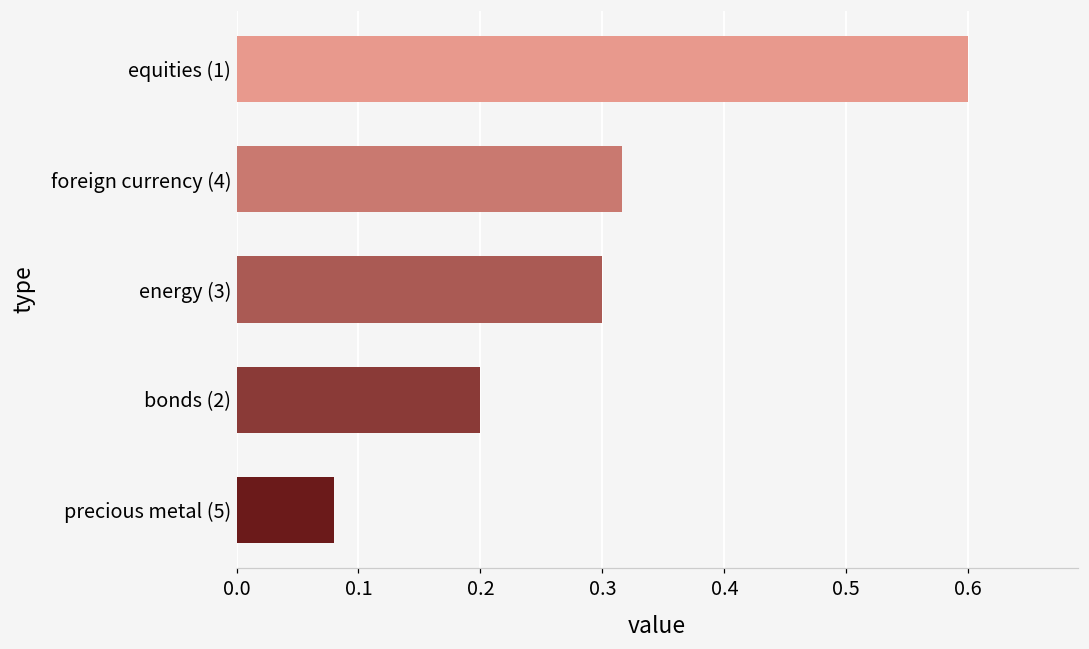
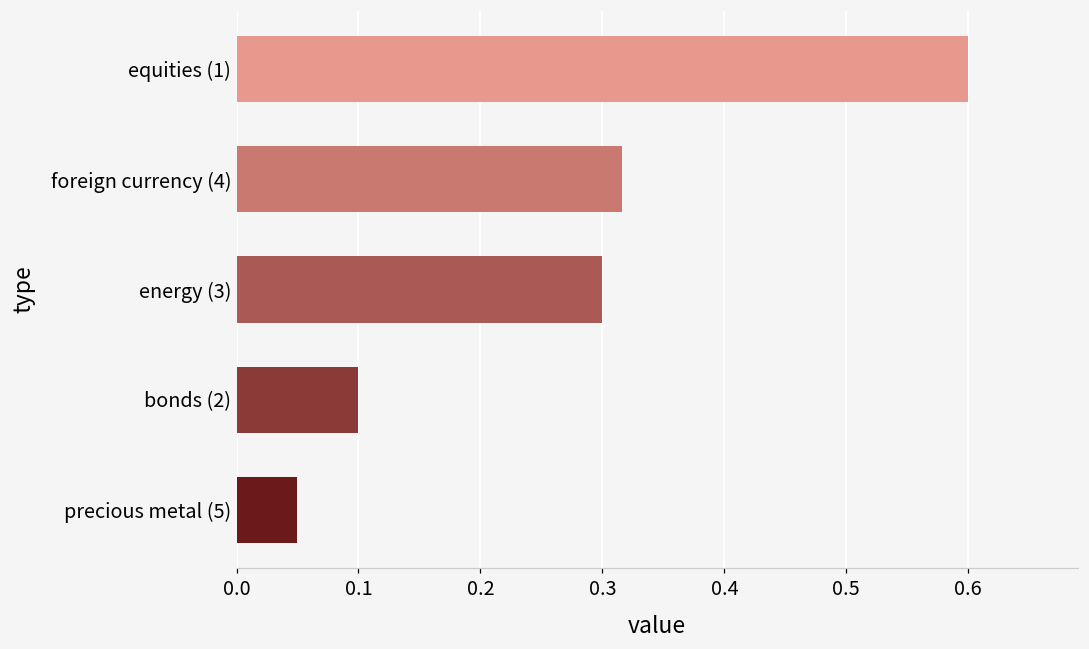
bonds (2): 0.2 -> 0.1
precious metal (5): 0.08 -> 0.05
